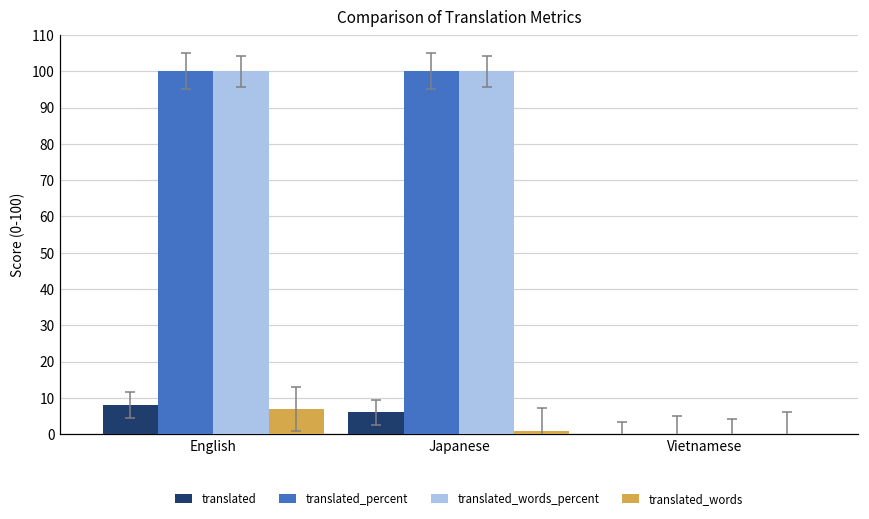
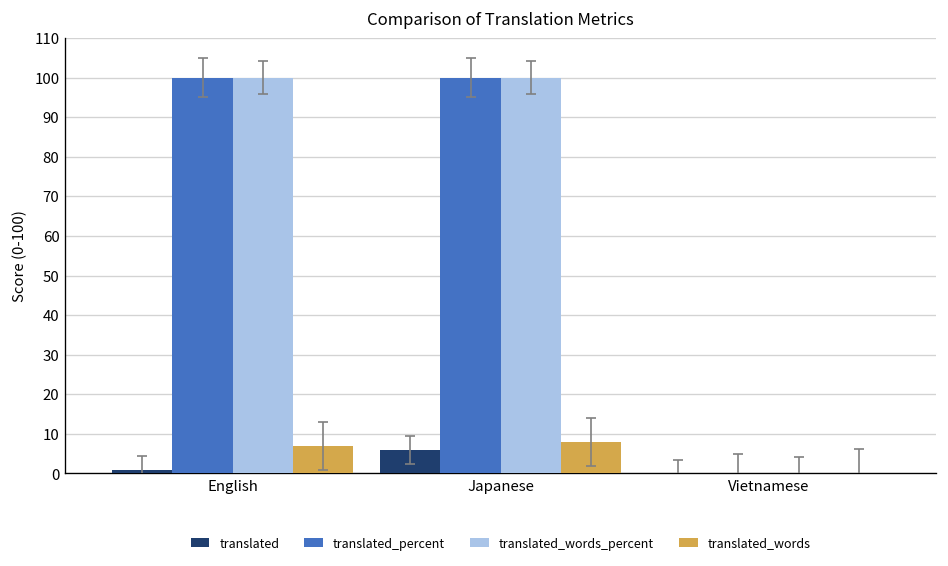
translated, English: 8 -> 1
translated_words, Japanese: 1 -> 8
